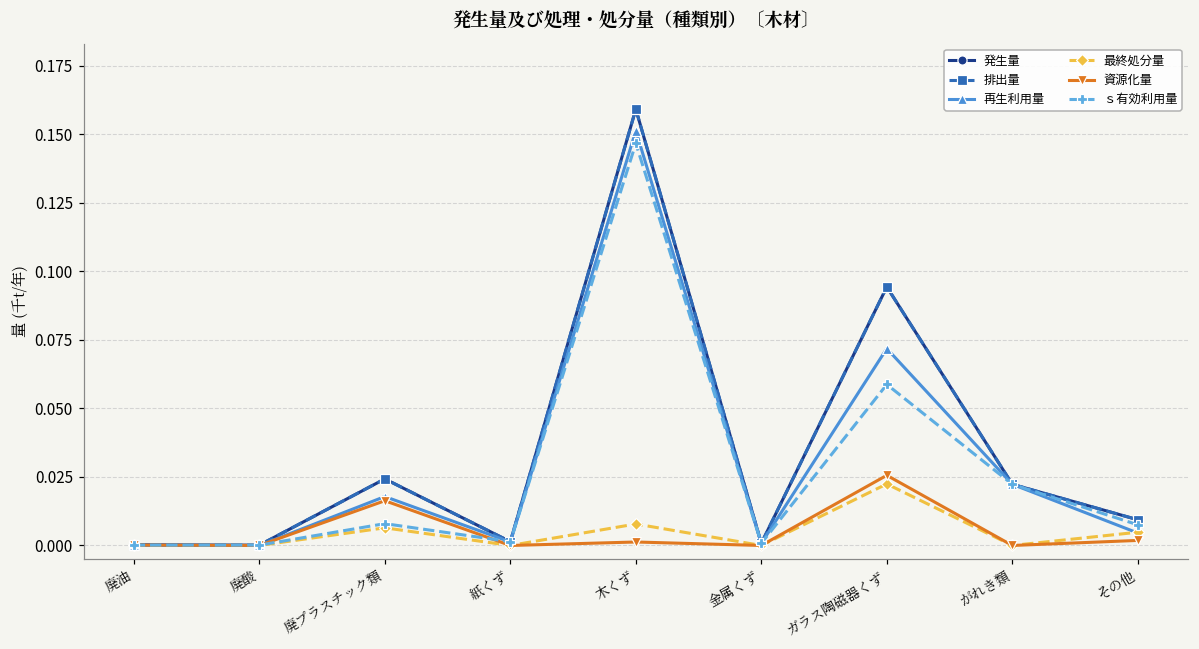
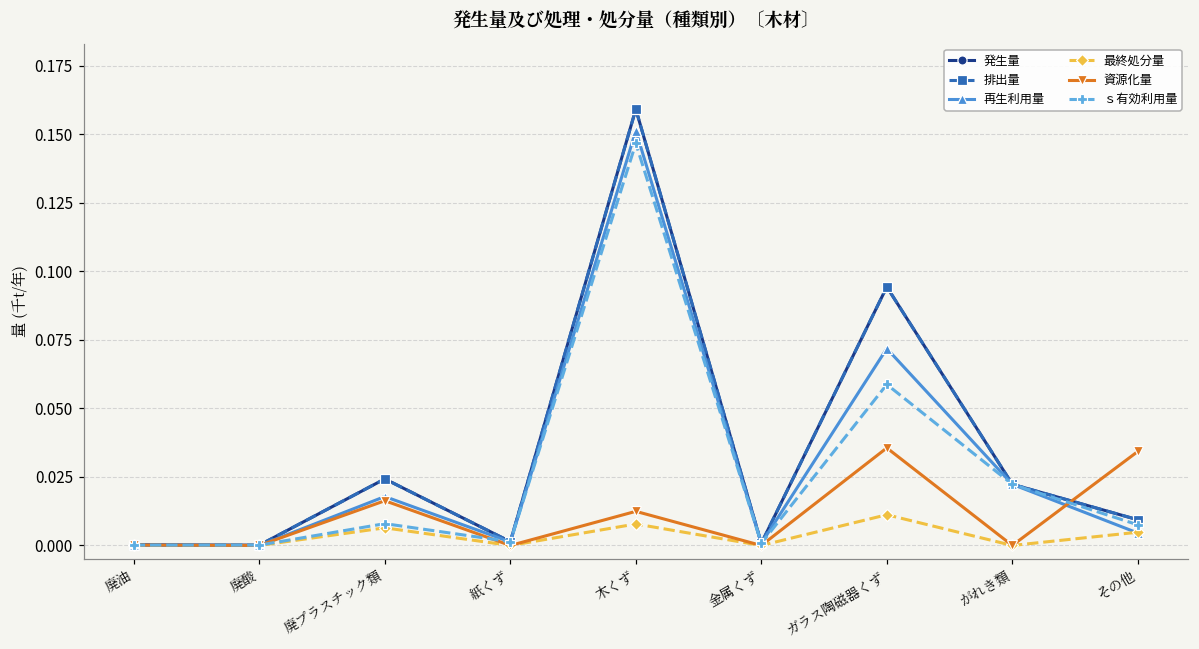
資源化量, 木くず: 0.001 -> 0.012
最終処分量, ガラス陶磁器くず: 0.022 -> 0.011
資源化量, ガラス陶磁器くず: 0.026 -> 0.036
資源化量, その他: 0.002 -> 0.034
